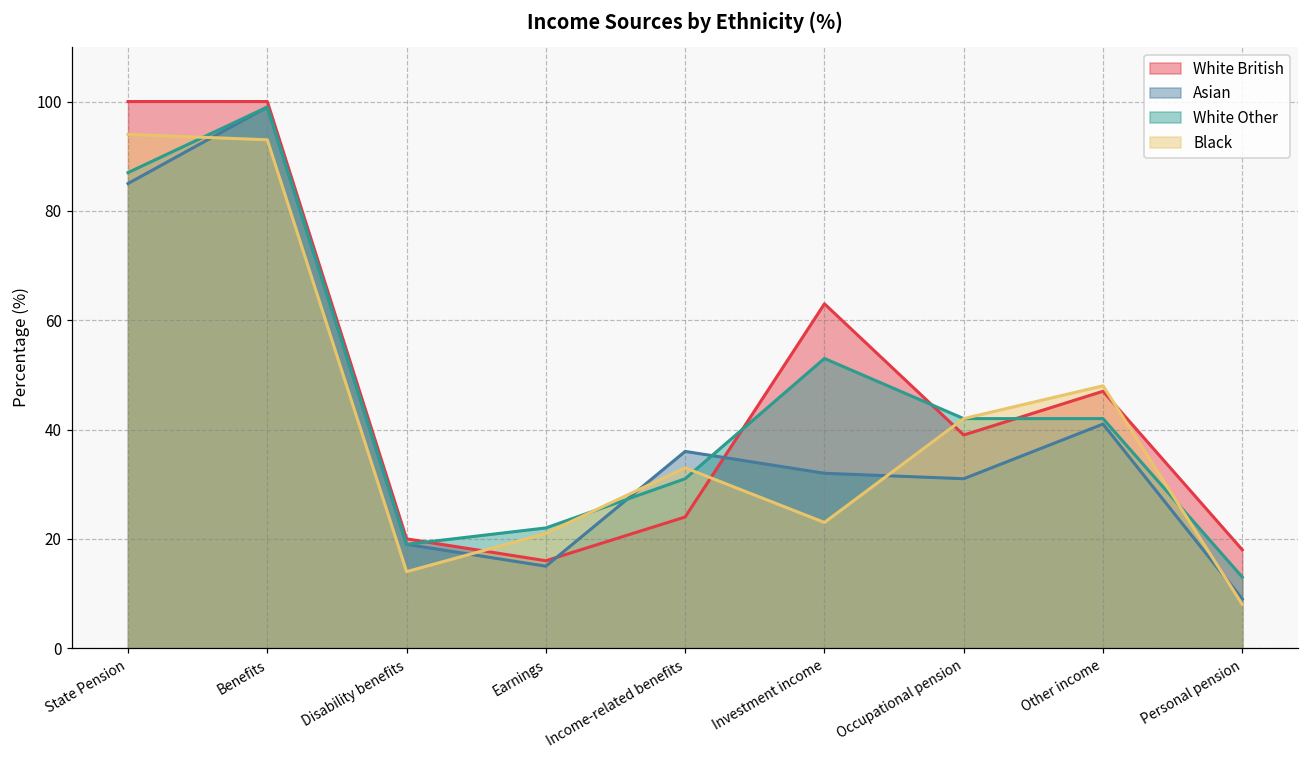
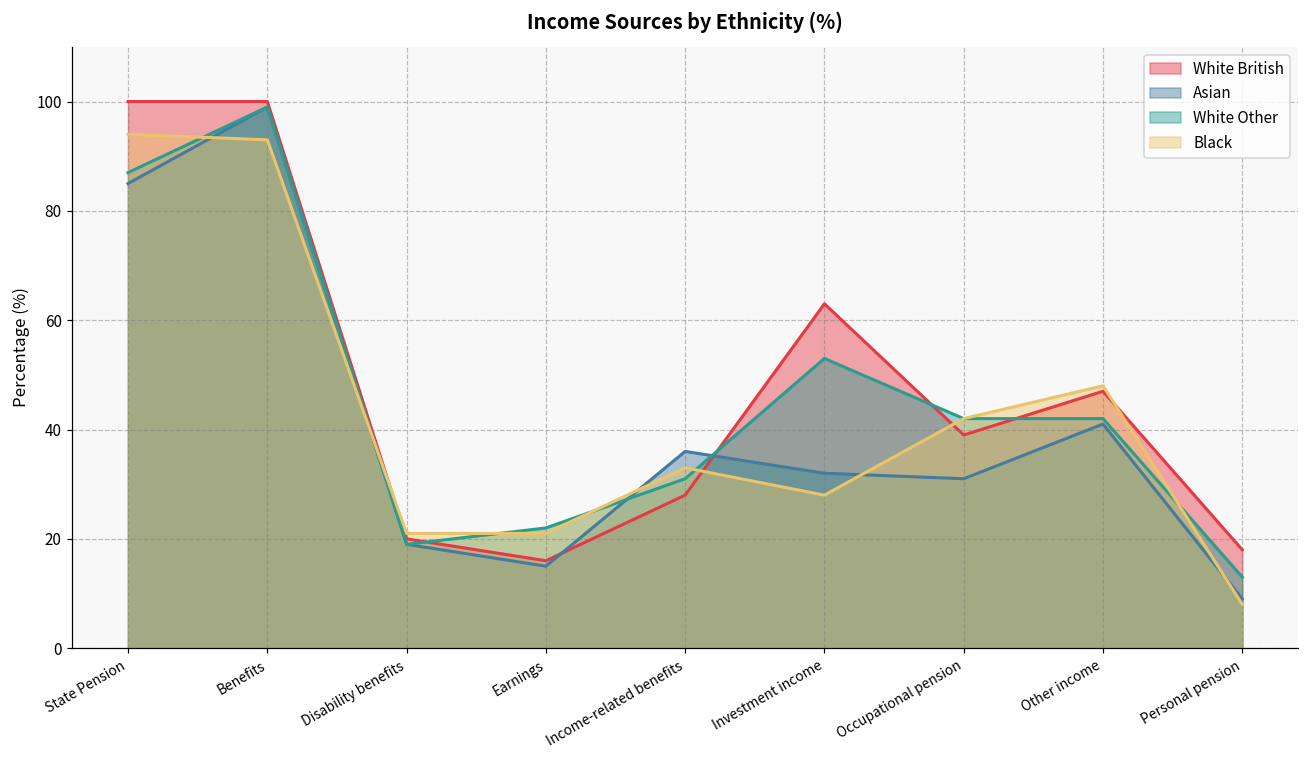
Black, Disability benefits: 14 -> 21
White British, Income-related benefits: 24 -> 28
Black, Investment income: 23 -> 28
